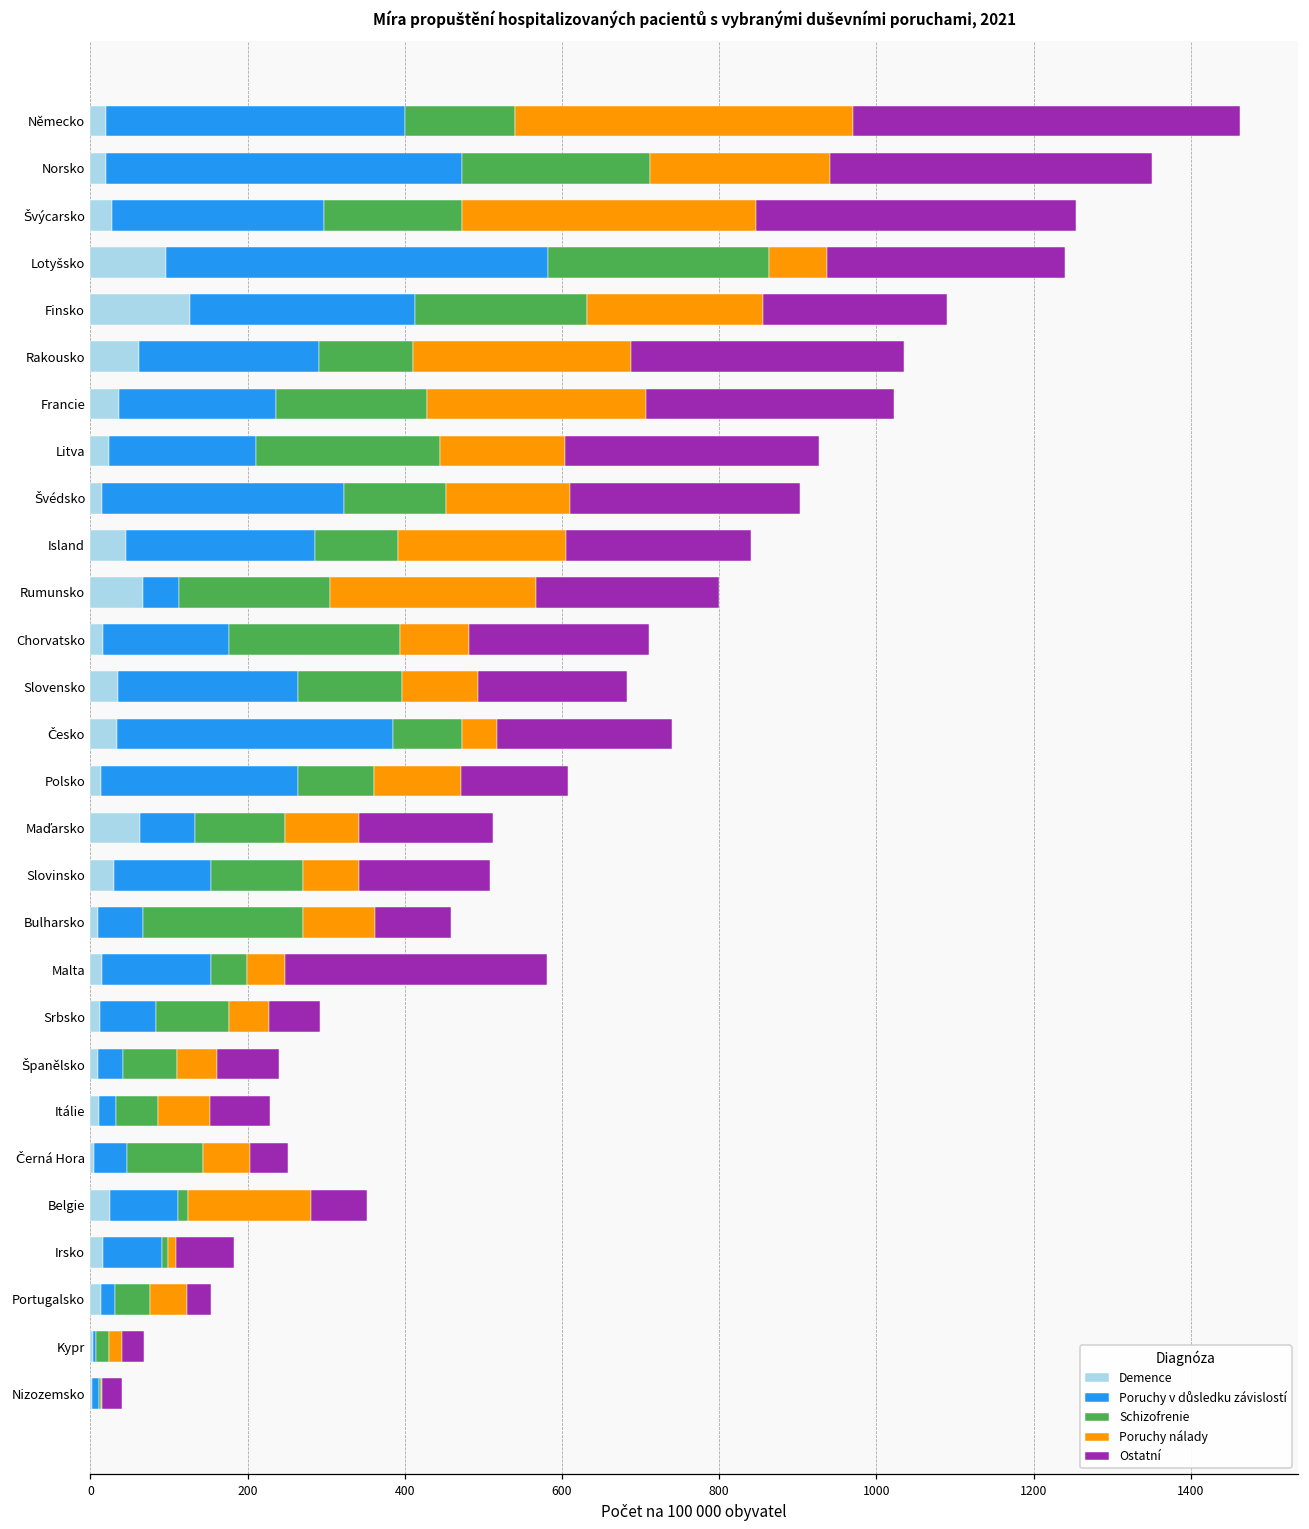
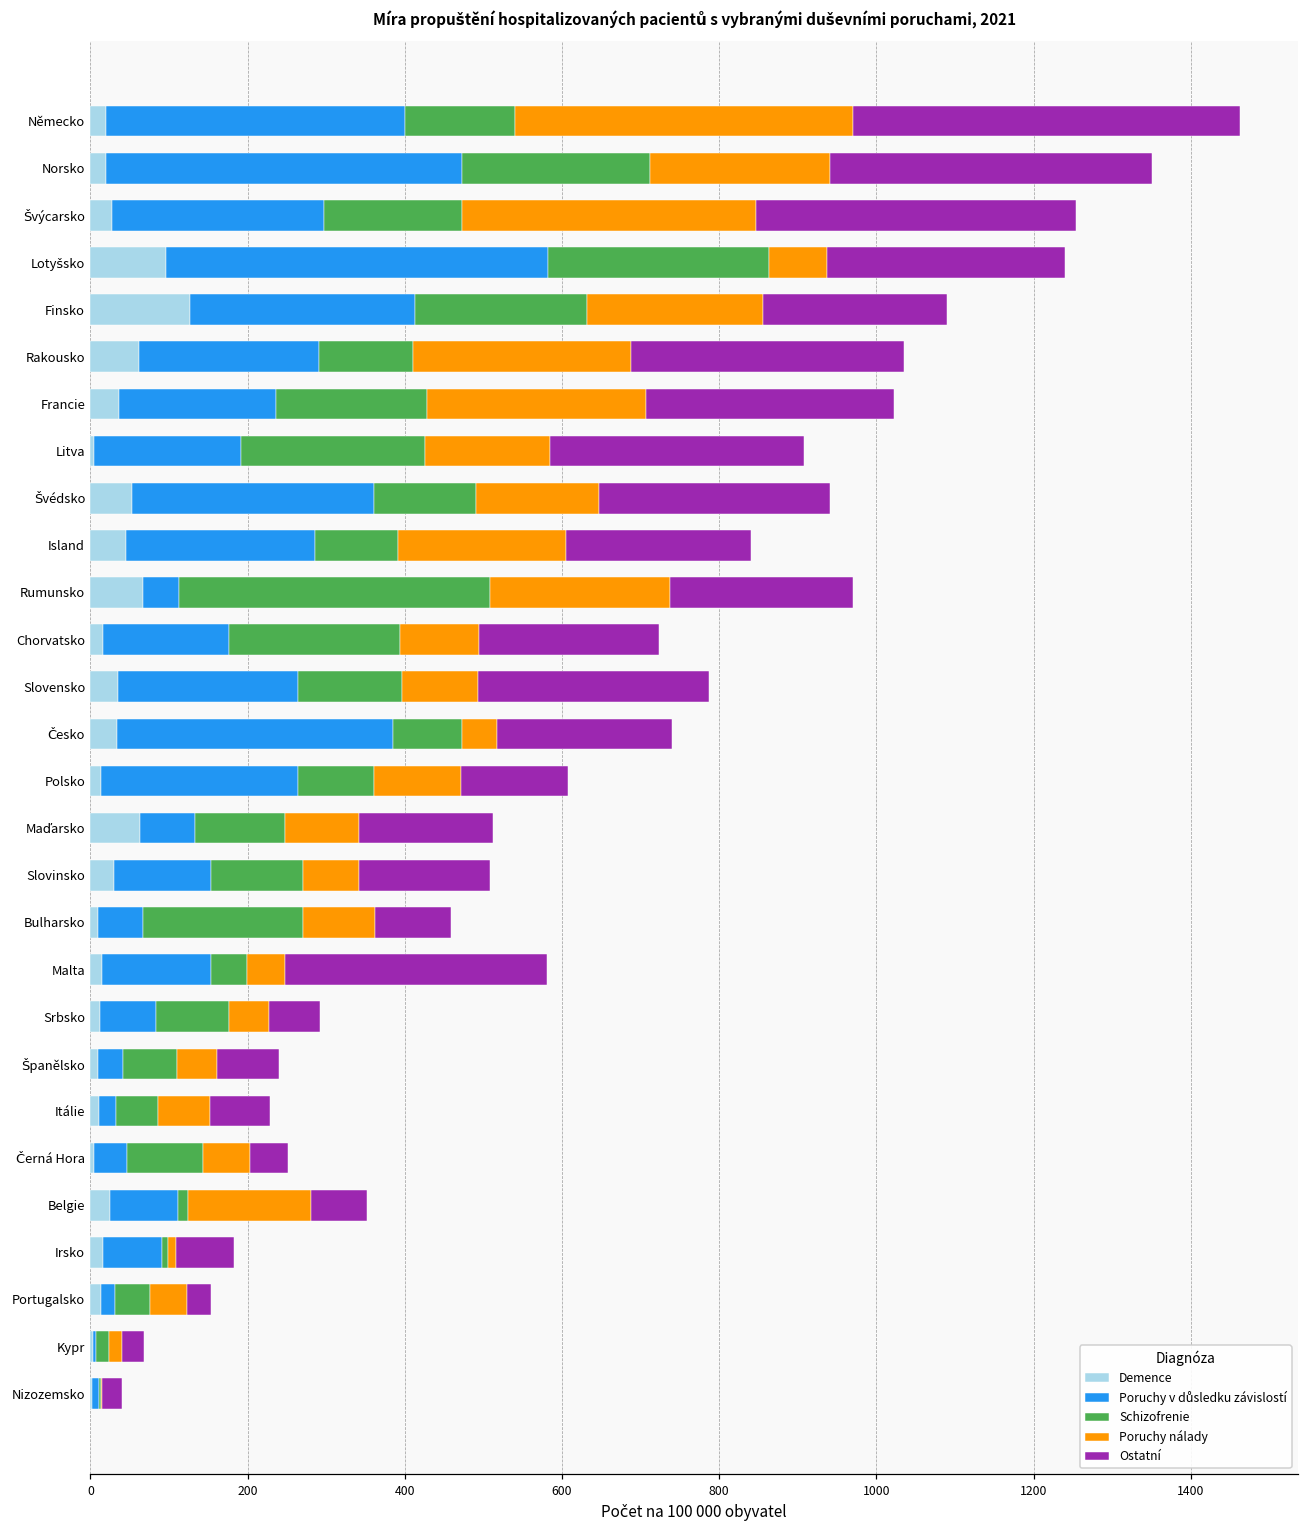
Demence, Litva: 20 -> 0
Demence, Švédsko: 10 -> 50
Schizofrenie, Rumunsko: 190 -> 400
Poruchy nálady, Rumunsko: 260 -> 230
Poruchy nálady, Chorvatsko: 90 -> 100
Ostatní, Slovensko: 190 -> 290
